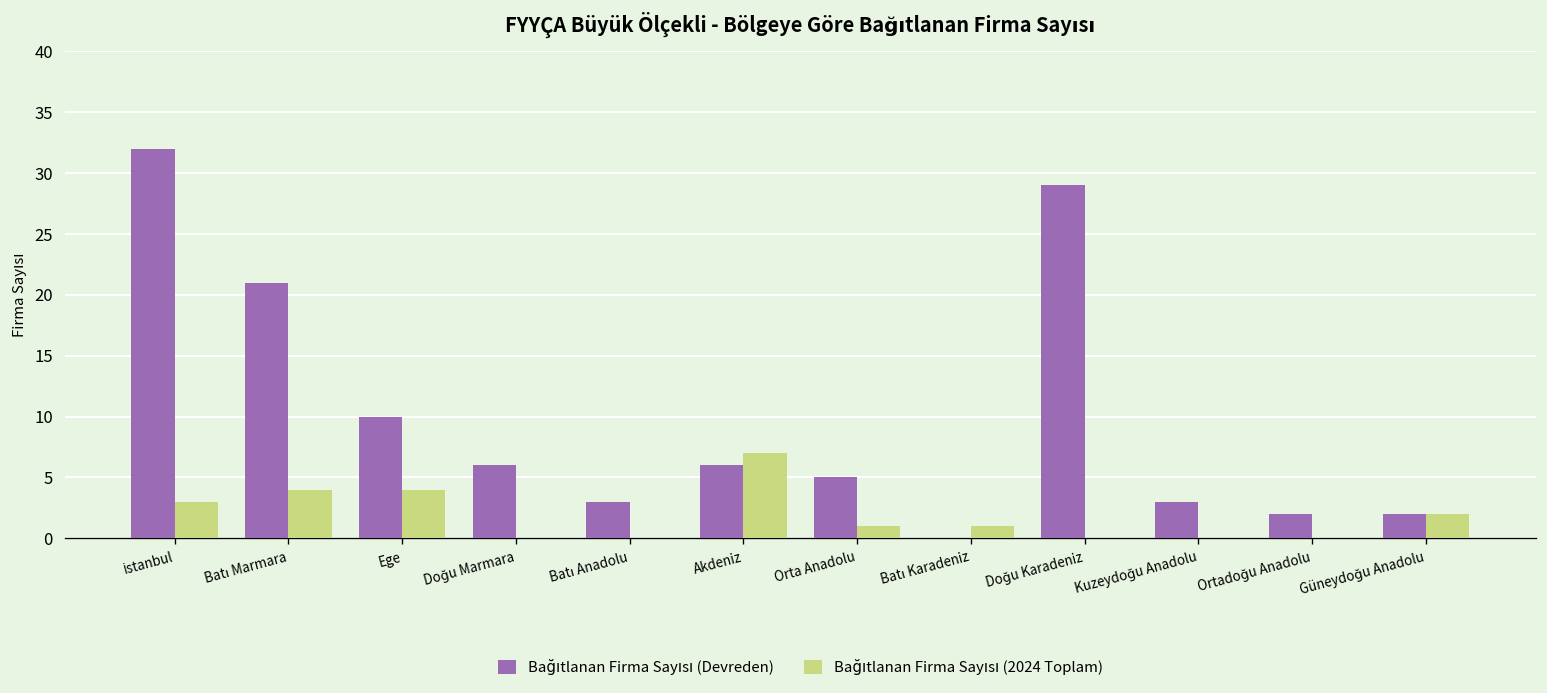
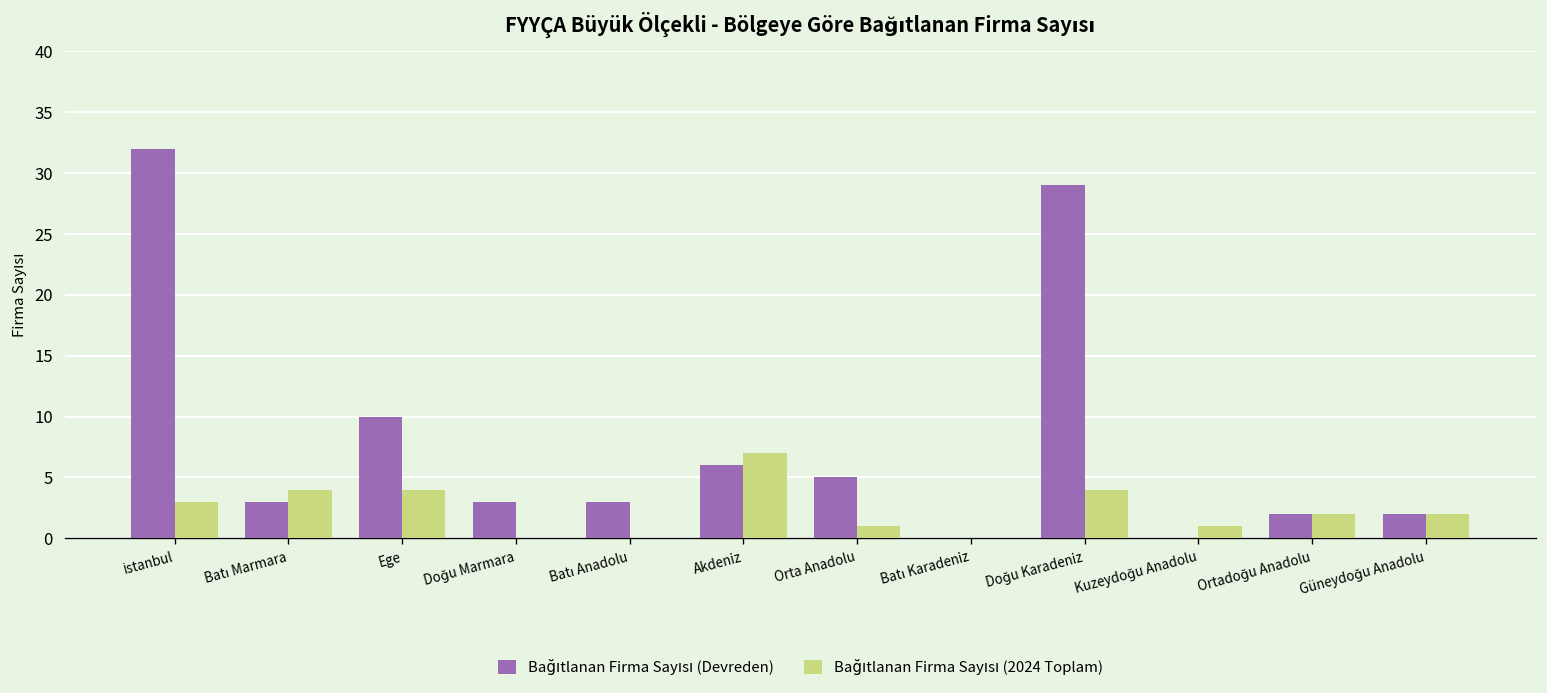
Bağıtlanan Firma Sayısı (Devreden), Batı Marmara: 21 -> 3
Bağıtlanan Firma Sayısı (Devreden), Doğu Marmara: 6 -> 3
Bağıtlanan Firma Sayısı (2024 Toplam), Batı Karadeniz: 1 -> 0
Bağıtlanan Firma Sayısı (2024 Toplam), Doğu Karadeniz: 0 -> 4
Bağıtlanan Firma Sayısı (Devreden), Kuzeydoğu Anadolu: 3 -> 0
Bağıtlanan Firma Sayısı (2024 Toplam), Kuzeydoğu Anadolu: 0 -> 1
Bağıtlanan Firma Sayısı (2024 Toplam), Ortadoğu Anadolu: 0 -> 2
